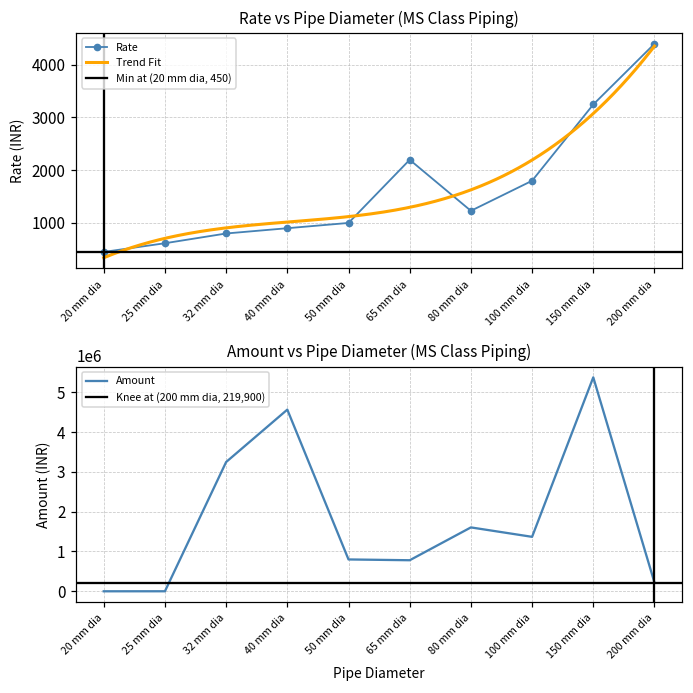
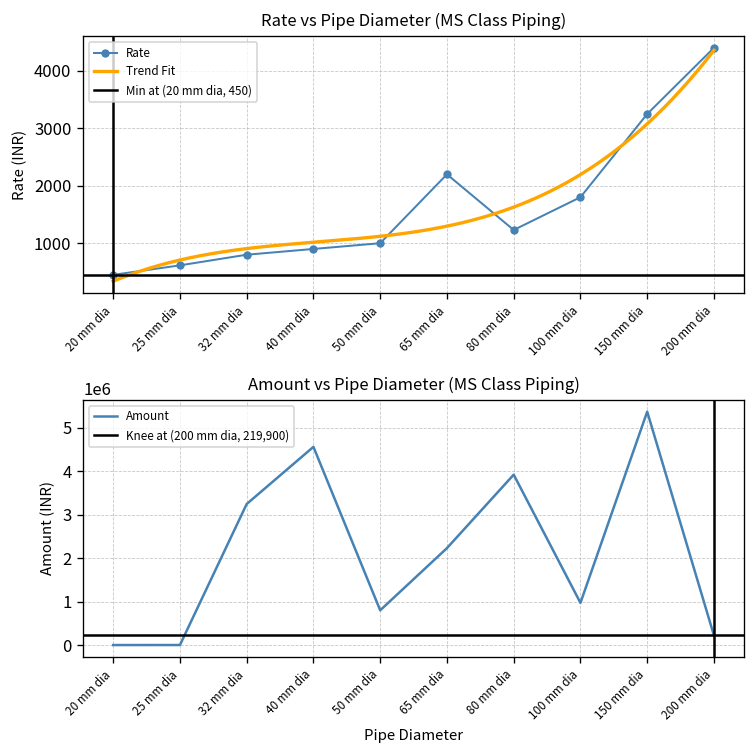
Amount vs Pipe Diameter (MS Class Piping), 65 mm dia: 800000 -> 2200000
Amount vs Pipe Diameter (MS Class Piping), 80 mm dia: 1600000 -> 3900000
Amount vs Pipe Diameter (MS Class Piping), 100 mm dia: 1400000 -> 1000000
